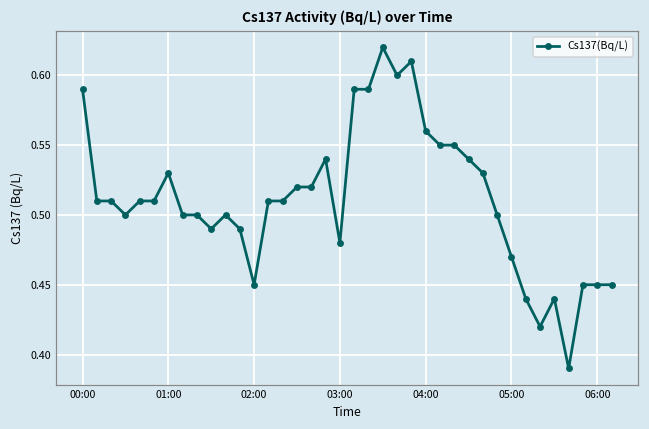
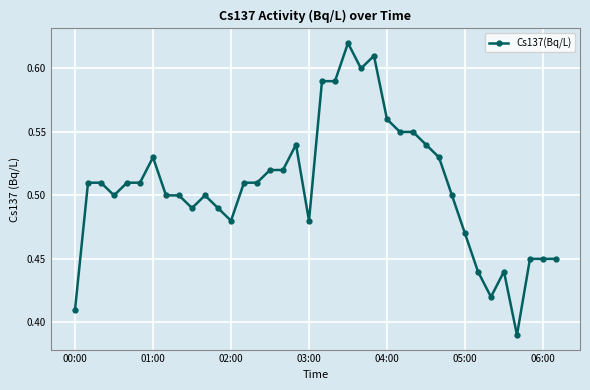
00:00: 0.59 -> 0.41
02:00: 0.45 -> 0.48
